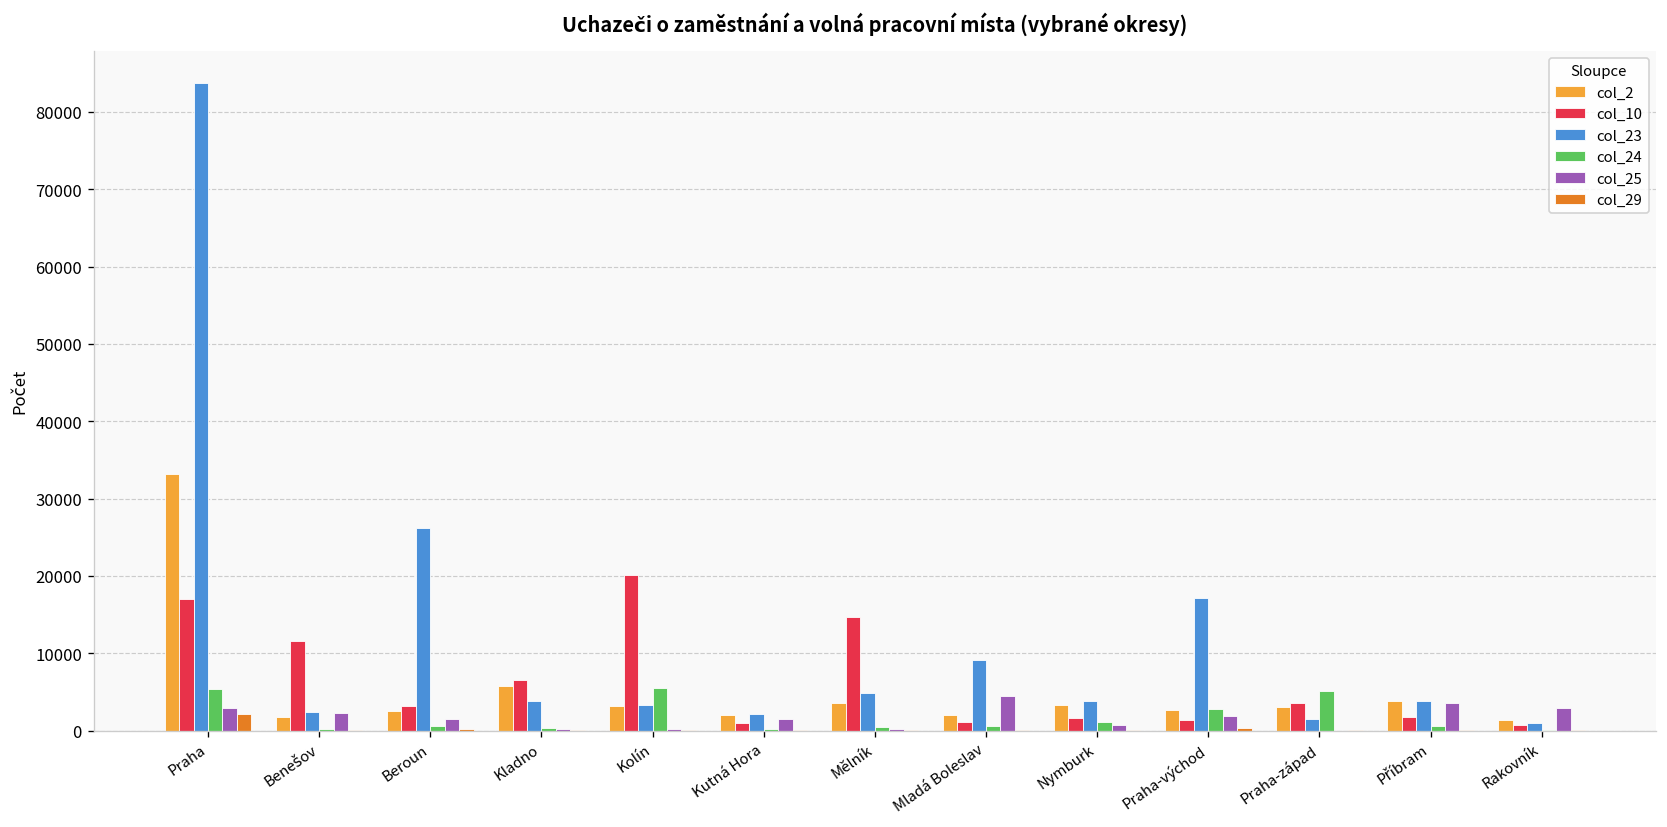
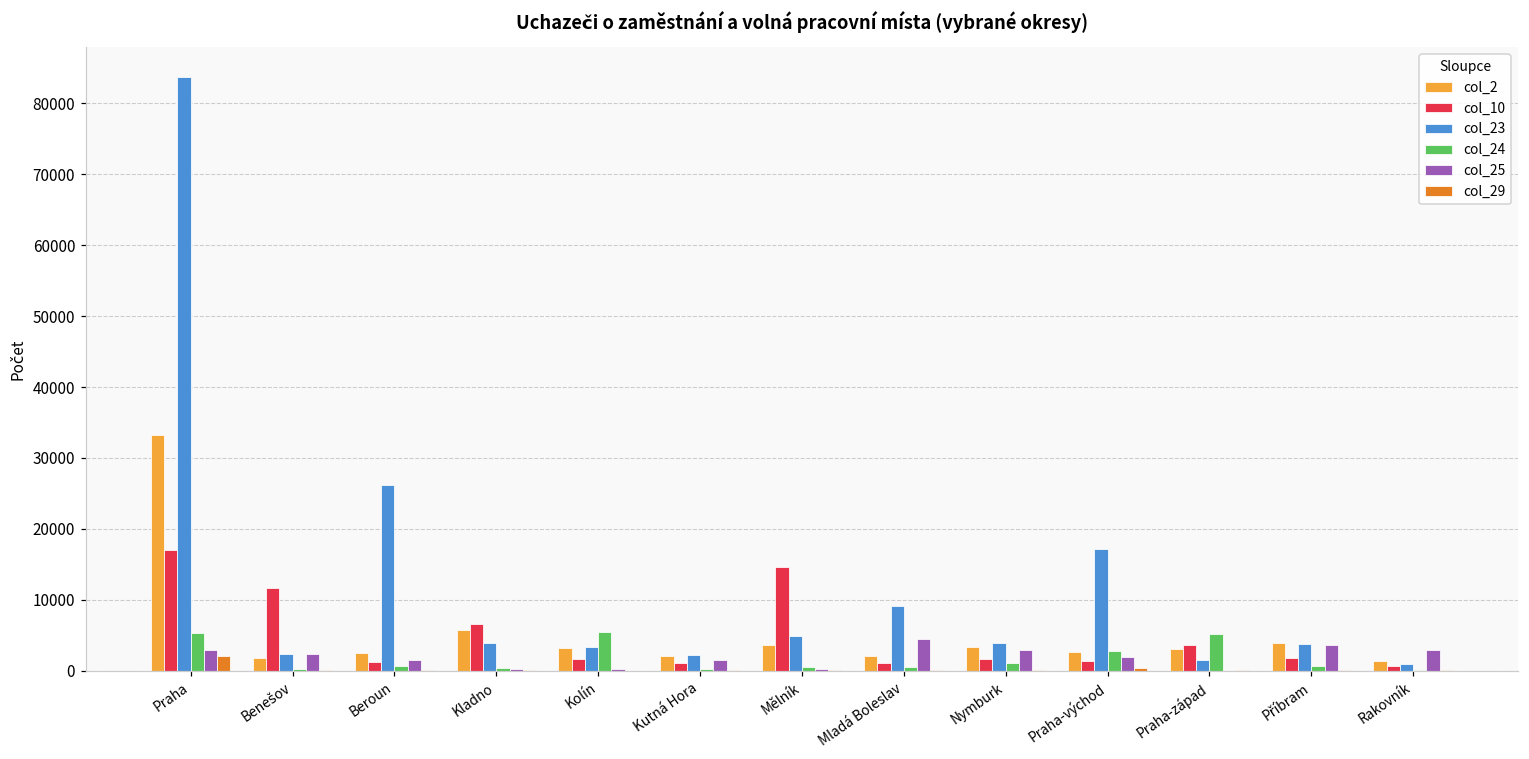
col_10, Beroun: 3000 -> 1000
col_10, Kolín: 20000 -> 2000
col_25, Nymburk: 1000 -> 3000
